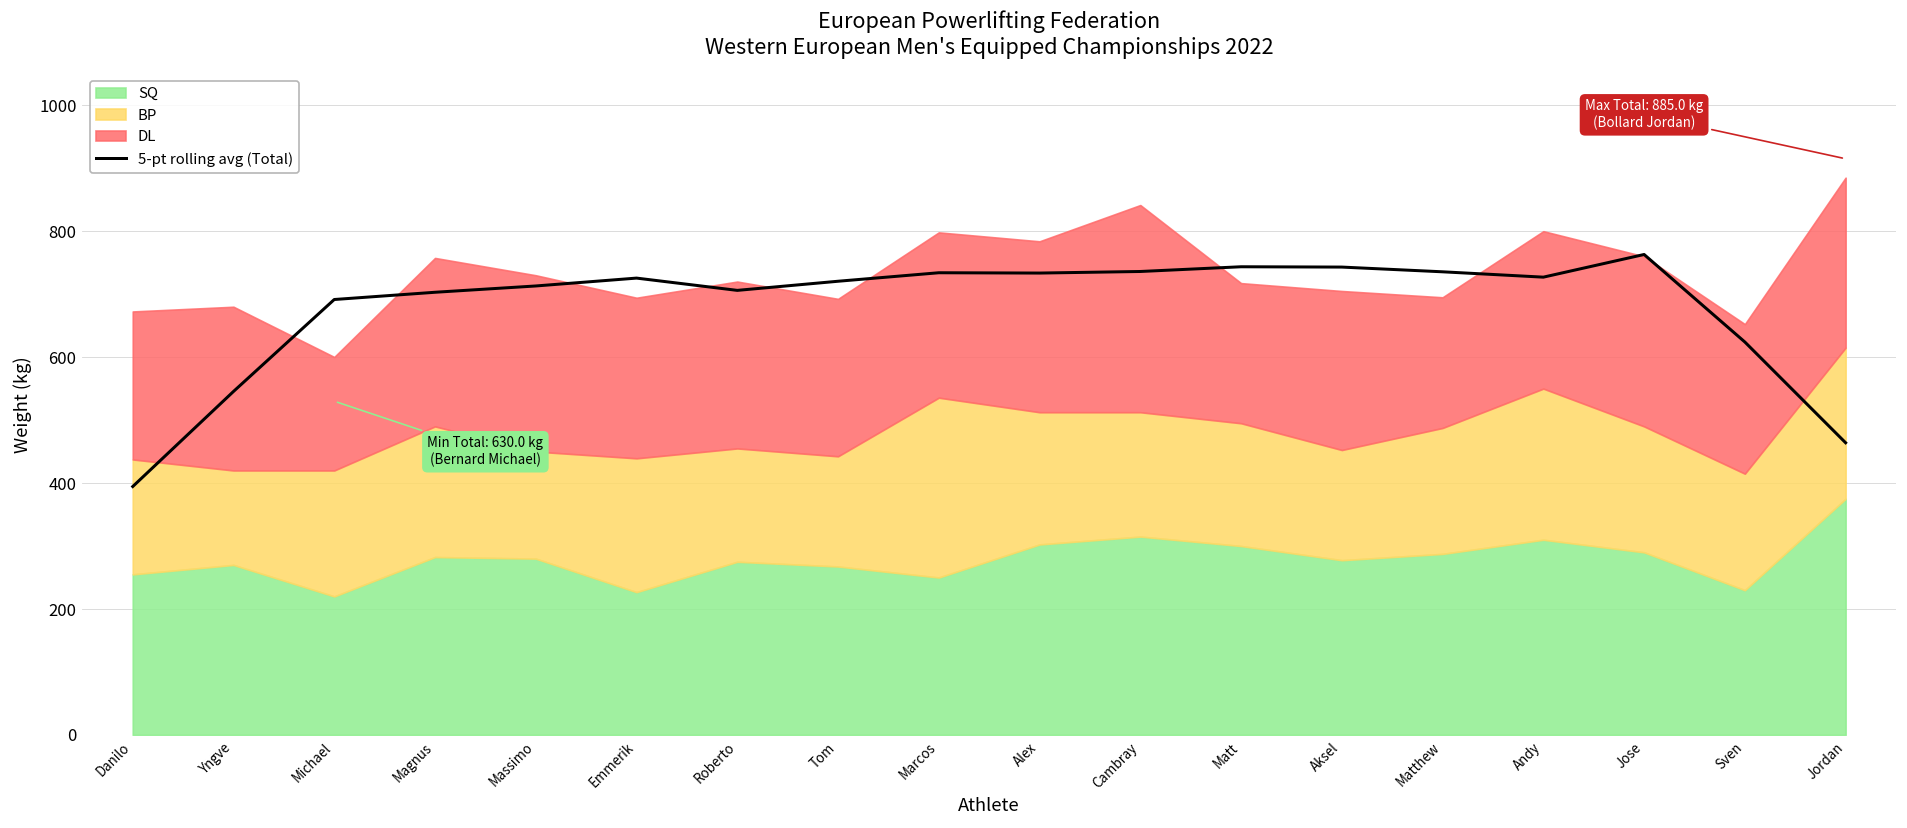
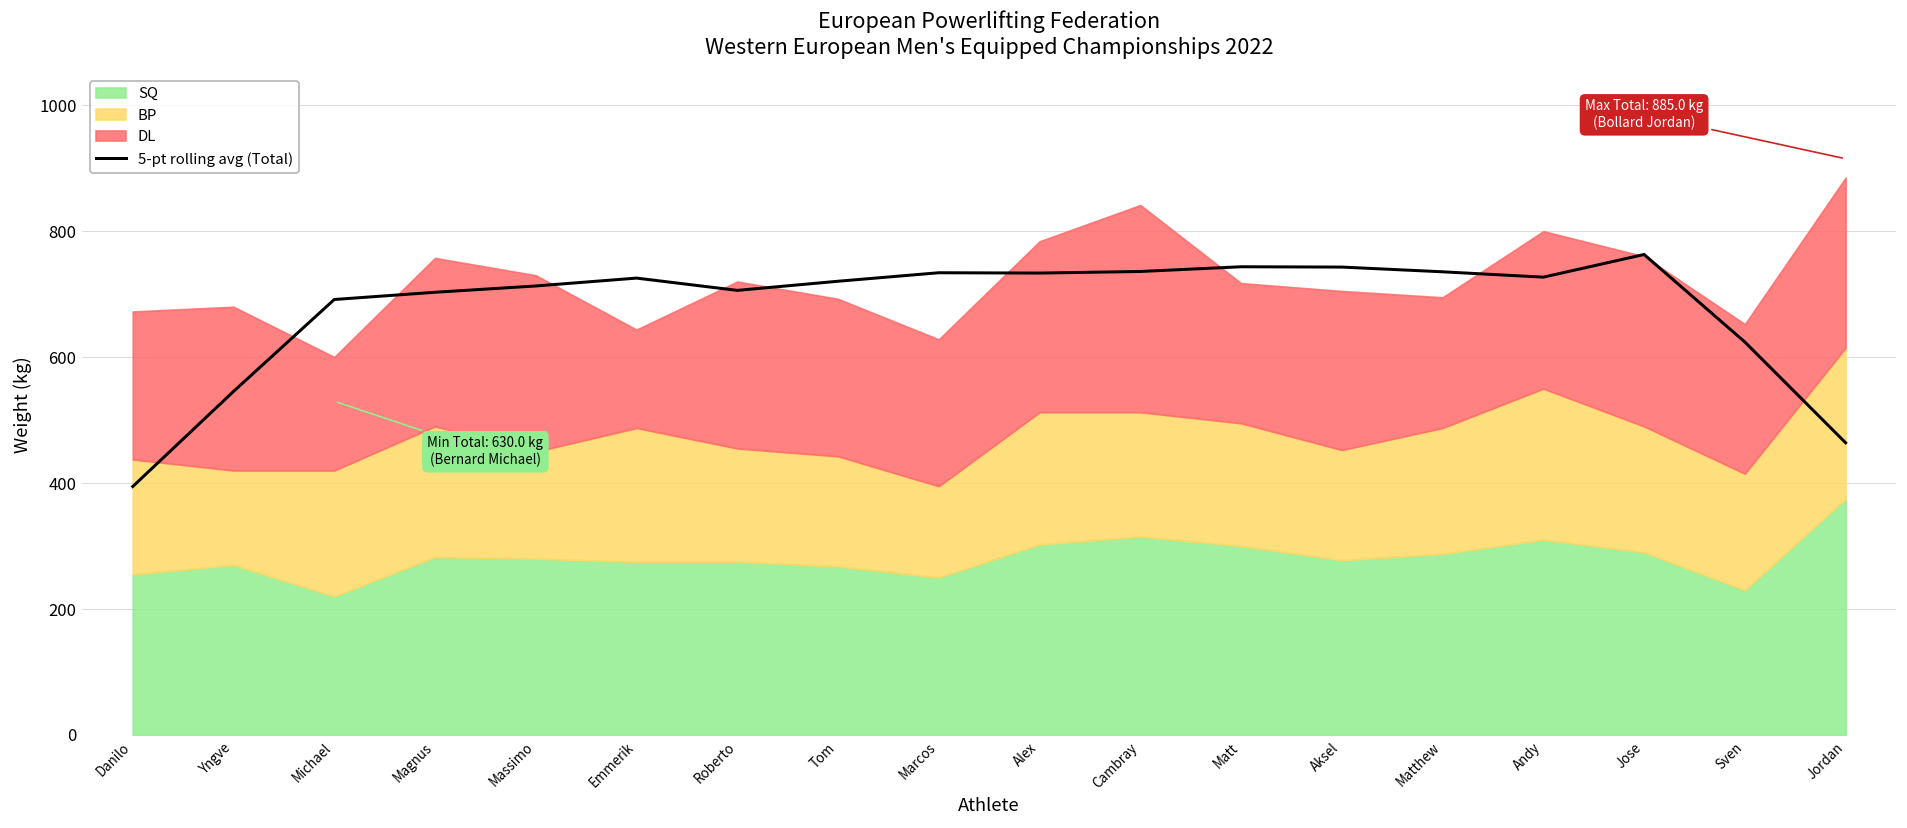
SQ, Emmerik: 230 -> 280
DL, Emmerik: 250 -> 160
BP, Marcos: 290 -> 150
DL, Marcos: 260 -> 230
